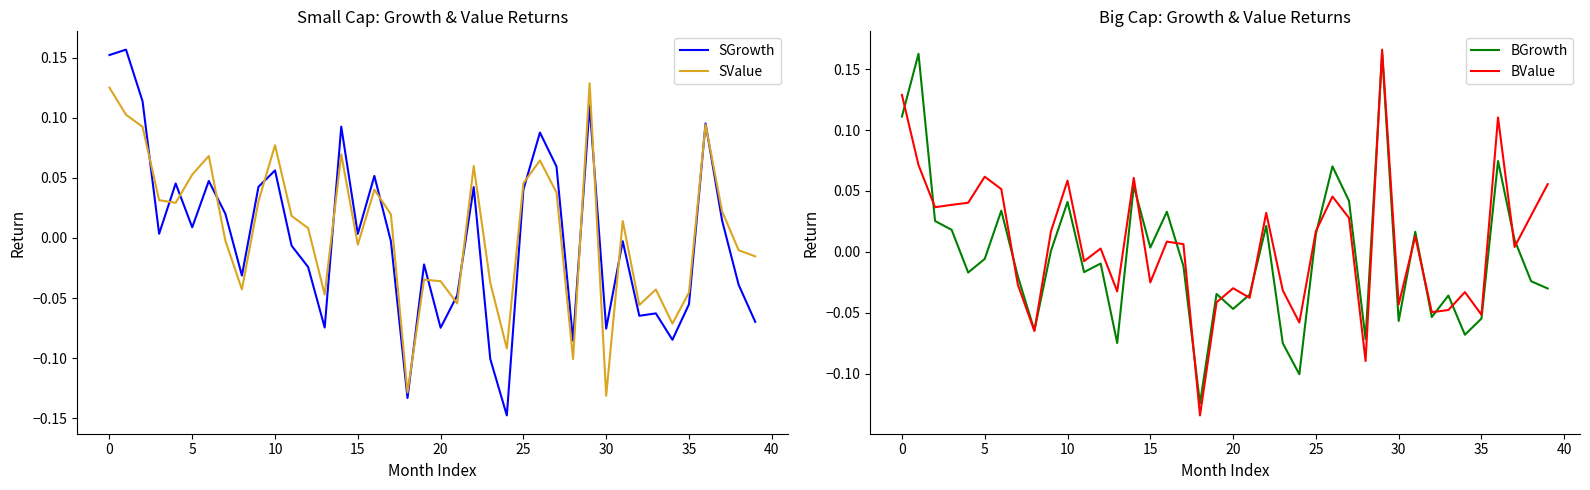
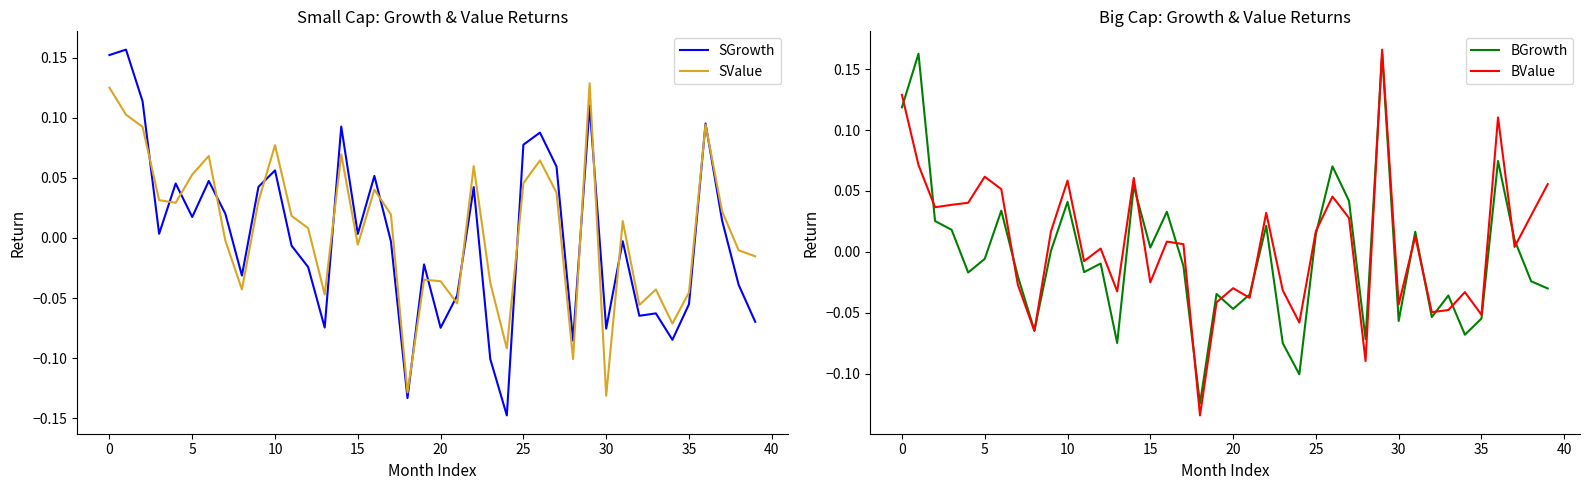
Small Cap: Growth & Value Returns, SGrowth, 5: 0.009 -> 0.018
Small Cap: Growth & Value Returns, SGrowth, 25: 0.040 -> 0.078
Big Cap: Growth & Value Returns, BGrowth, 0: 0.111 -> 0.119
